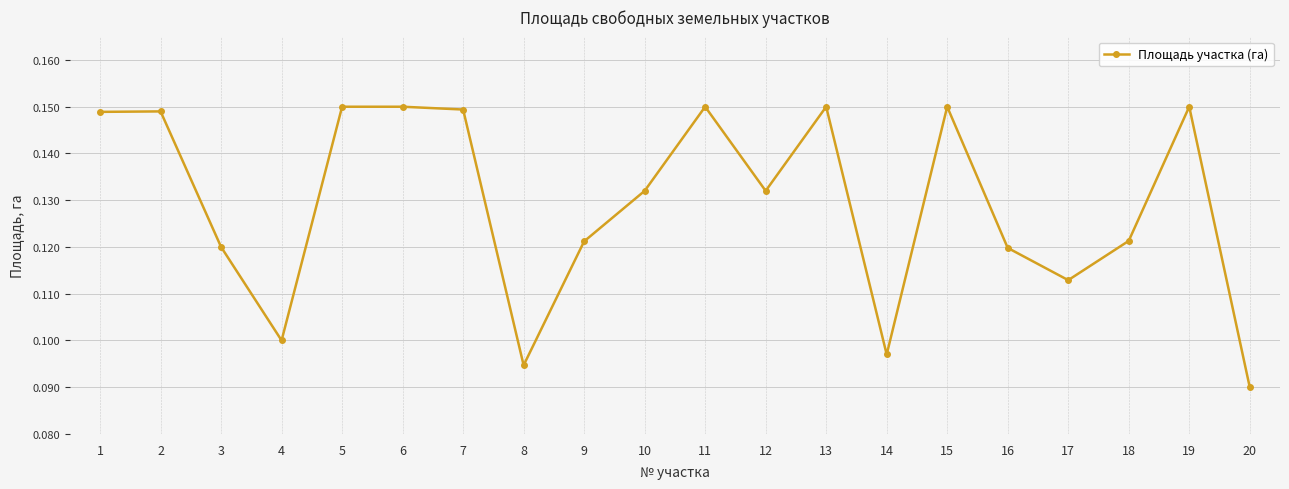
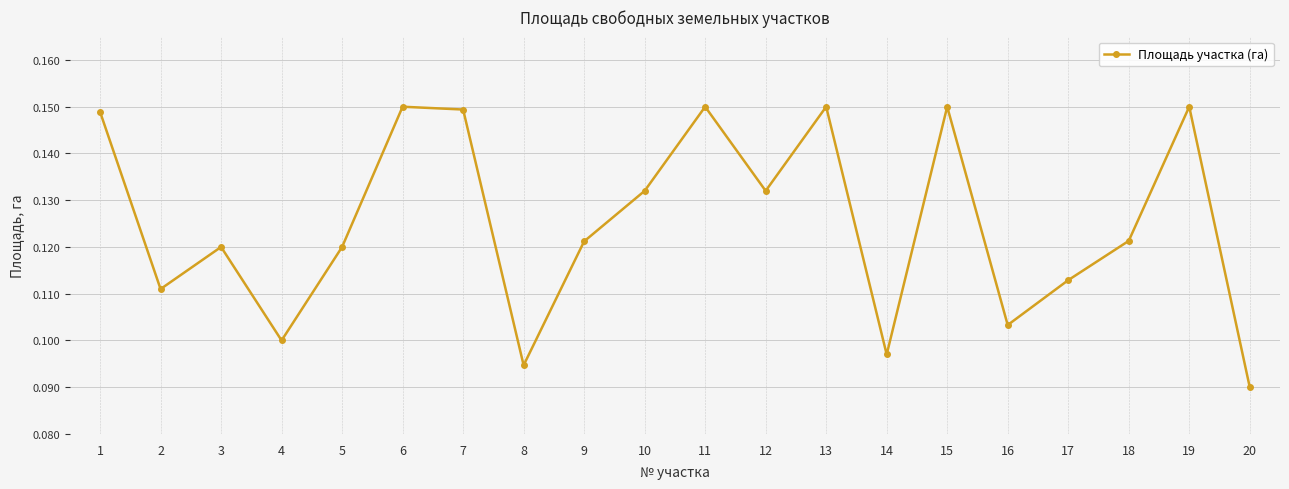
2: 0.149 -> 0.111
5: 0.15 -> 0.12
16: 0.120 -> 0.103
